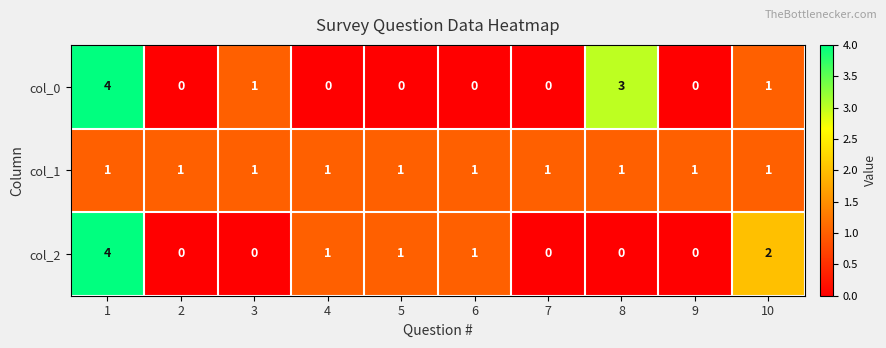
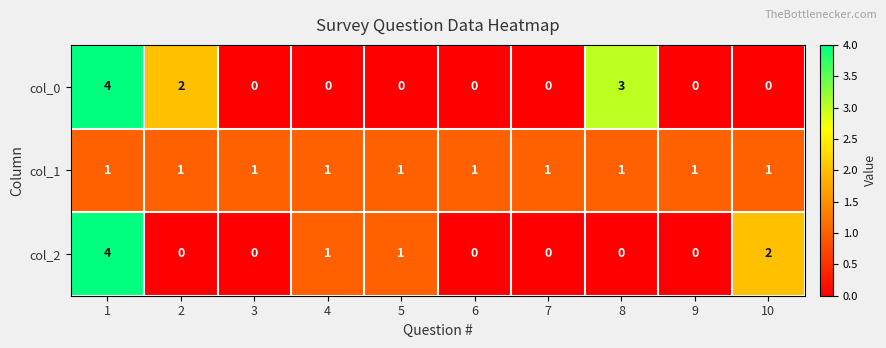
col_0, 2: 0 -> 2
col_0, 3: 1 -> 0
col_0, 10: 1 -> 0
col_2, 6: 1 -> 0
